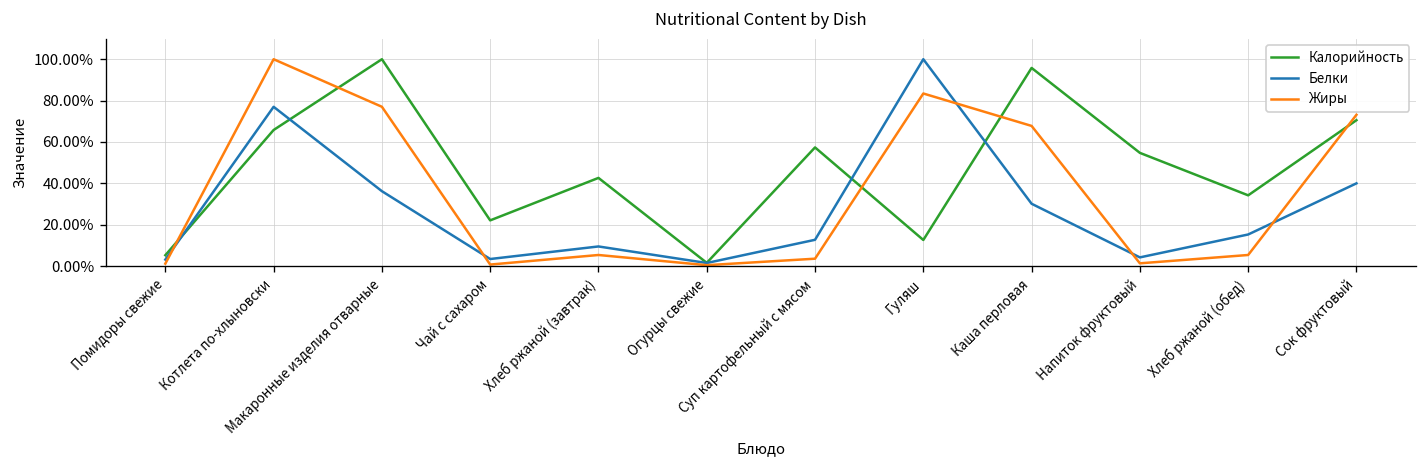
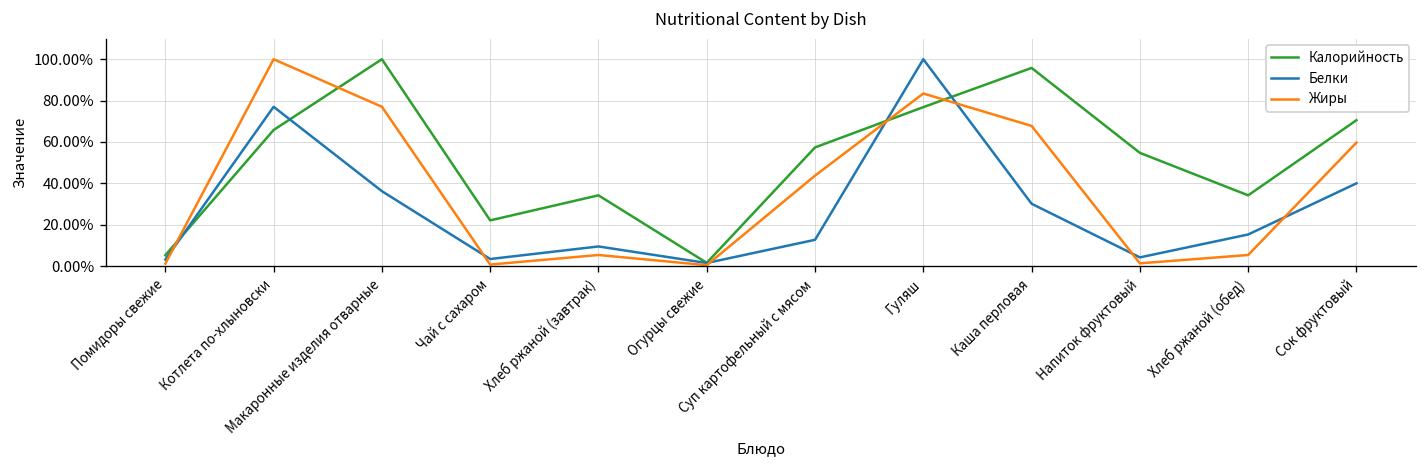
Калорийность, Хлеб ржаной (завтрак): 43% -> 34%
Жиры, Суп картофельный с мясом: 4% -> 44%
Калорийность, Гуляш: 13% -> 77%
Жиры, Сок фруктовый: 73% -> 60%
